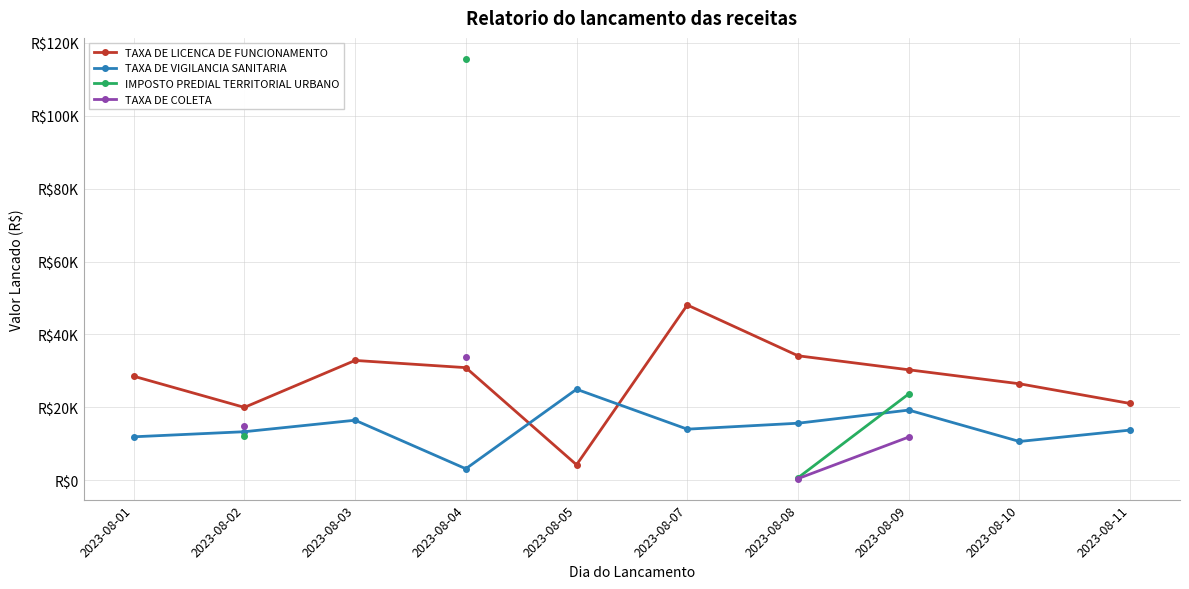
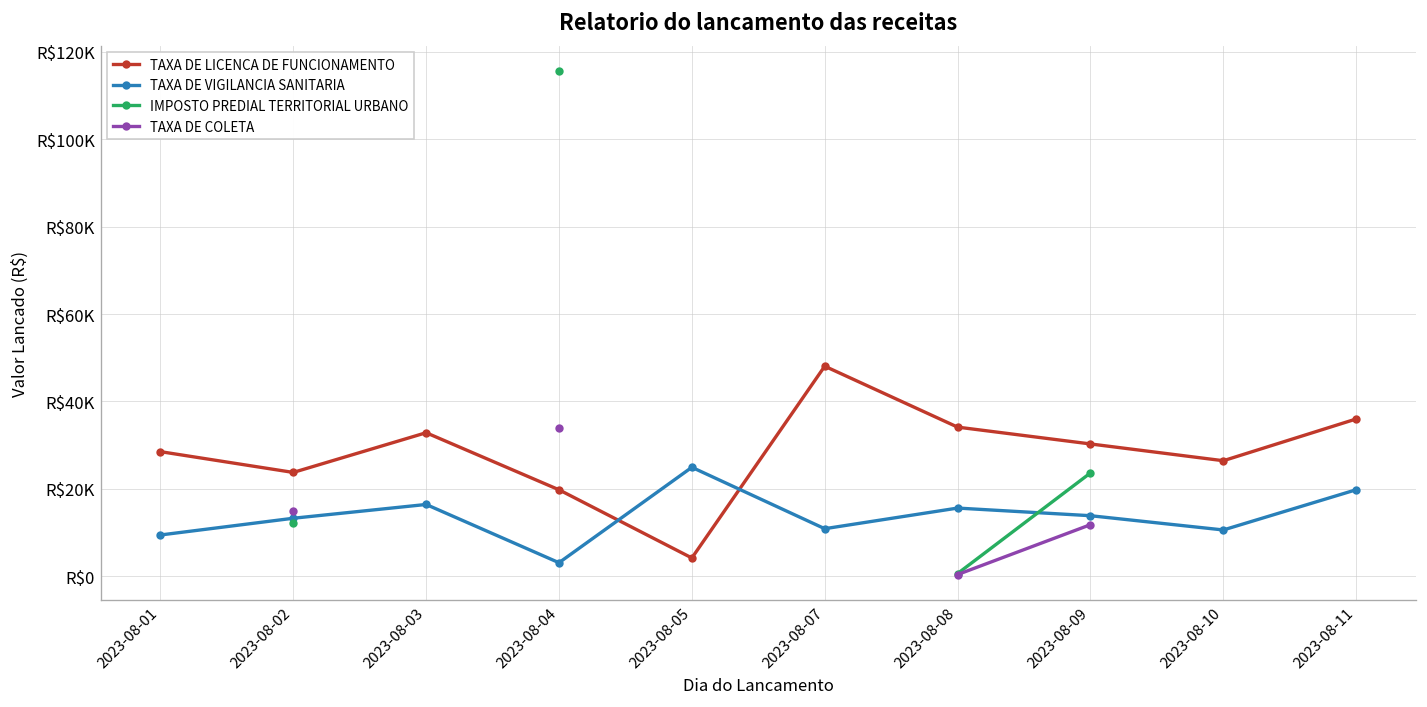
TAXA DE VIGILANCIA SANITARIA, 2023-08-01: R$12000 -> R$9000
TAXA DE LICENCA DE FUNCIONAMENTO, 2023-08-02: R$20000 -> R$24000
TAXA DE LICENCA DE FUNCIONAMENTO, 2023-08-04: R$31000 -> R$20000
TAXA DE VIGILANCIA SANITARIA, 2023-08-07: R$14000 -> R$11000
TAXA DE VIGILANCIA SANITARIA, 2023-08-09: R$19000 -> R$14000
TAXA DE LICENCA DE FUNCIONAMENTO, 2023-08-11: R$21000 -> R$36000
TAXA DE VIGILANCIA SANITARIA, 2023-08-11: R$14000 -> R$20000
